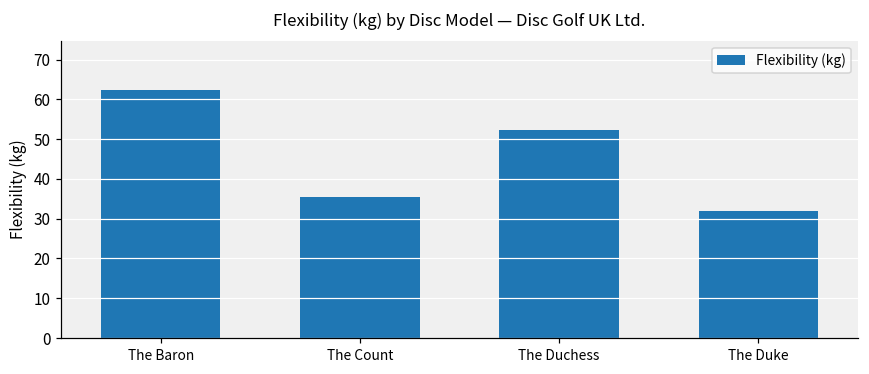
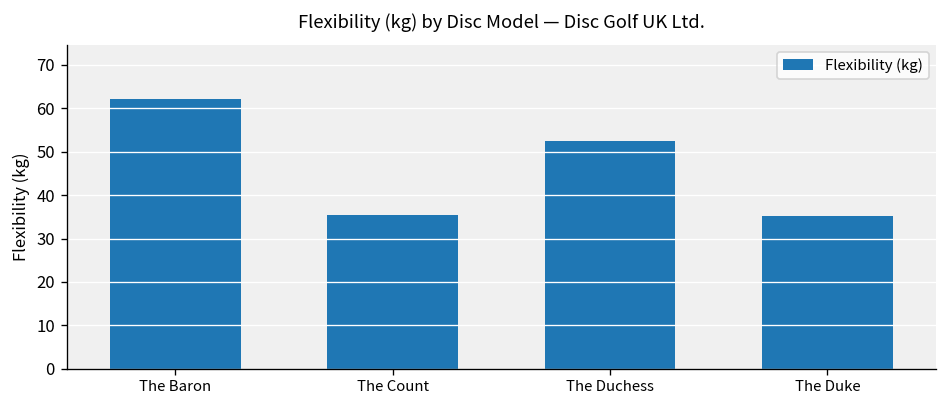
The Duke: 32 -> 35
